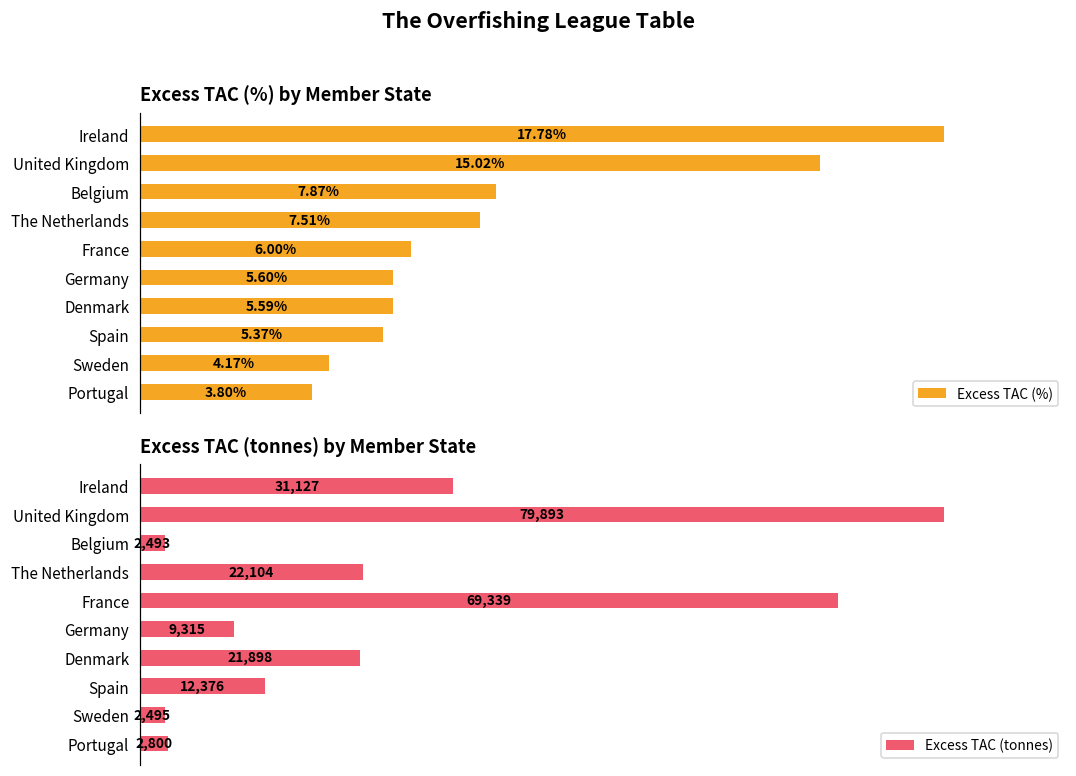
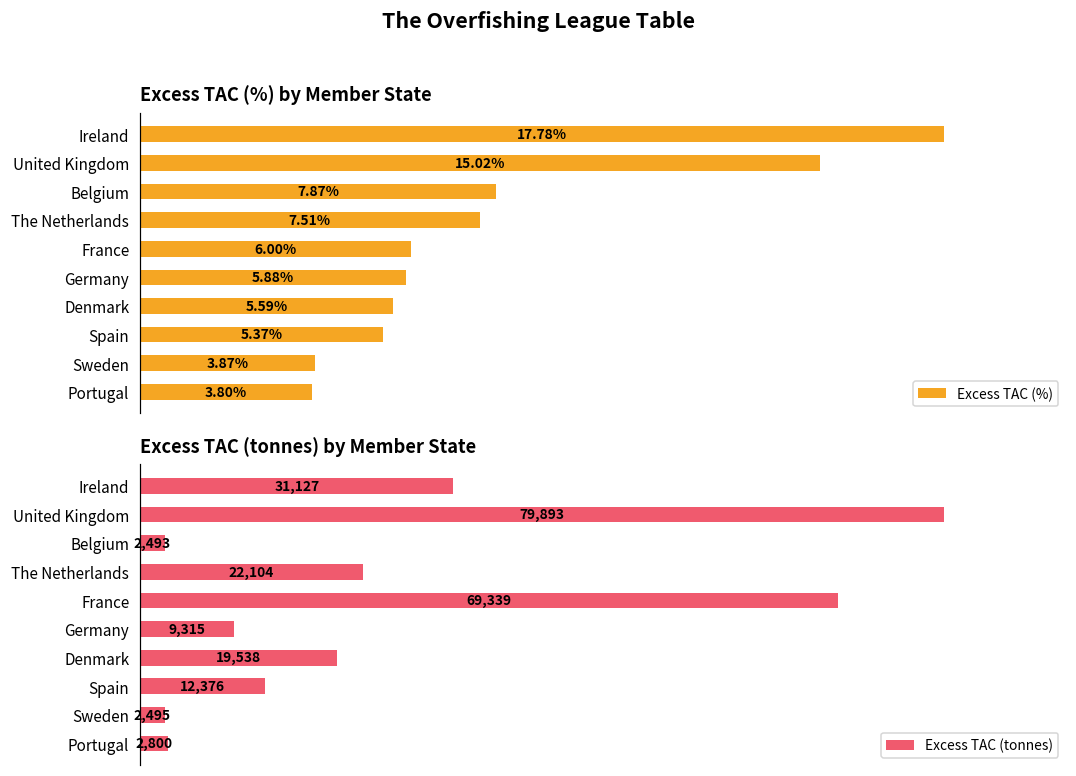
Excess TAC (%) by Member State, Germany: 5.60% -> 5.88%
Excess TAC (%) by Member State, Sweden: 4.17% -> 3.87%
Excess TAC (tonnes) by Member State, Denmark: 21,898 -> 19,538
